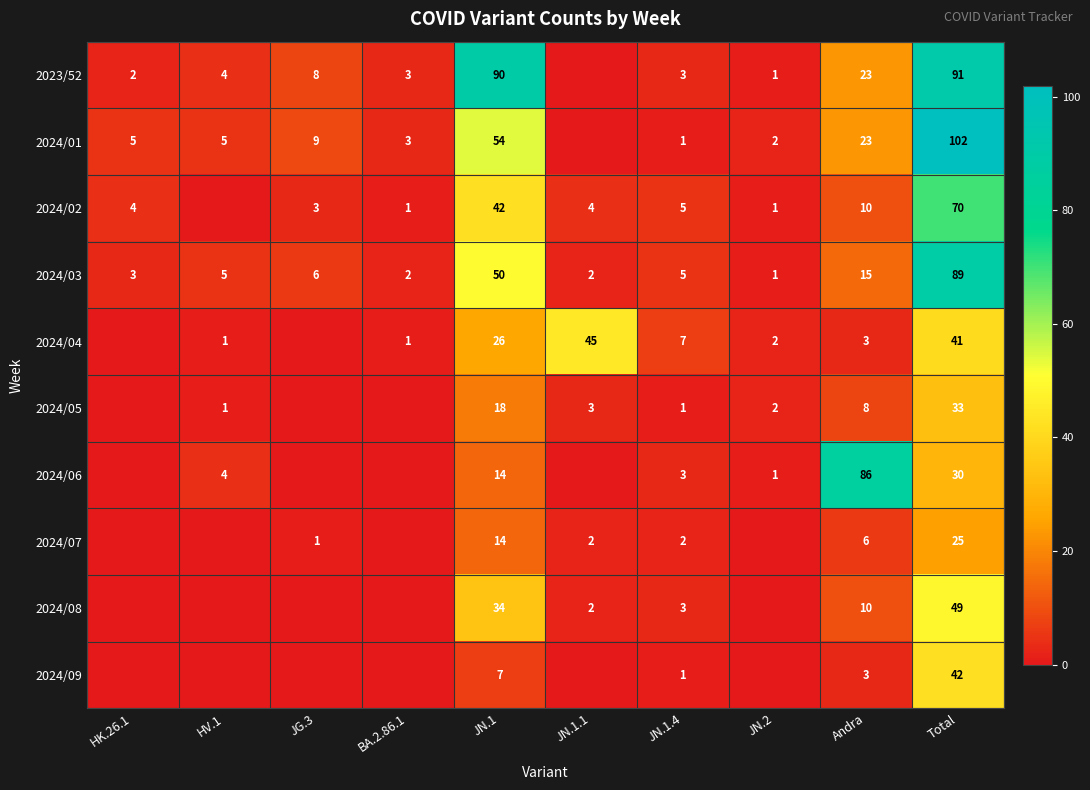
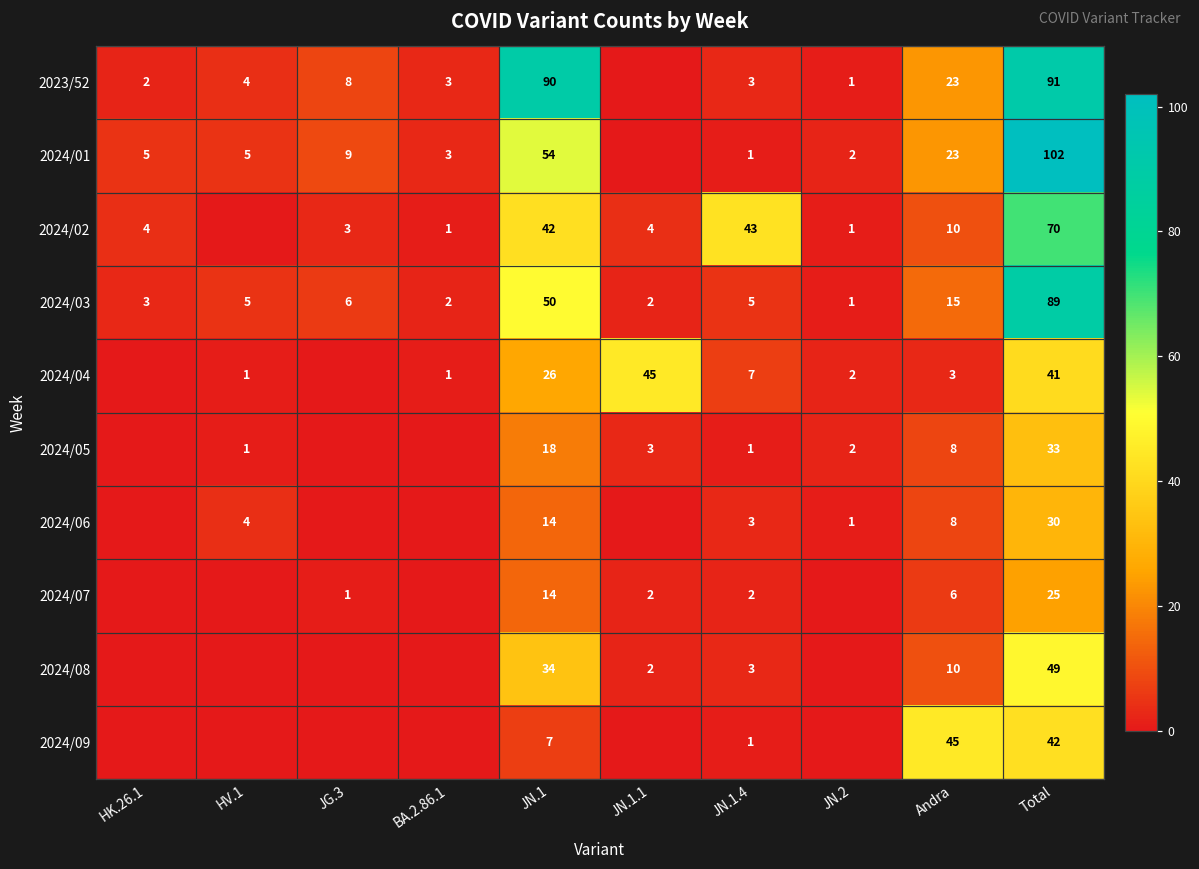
2024/02, JN.1.4: 5 -> 43
2024/06, Andra: 86 -> 8
2024/09, Andra: 3 -> 45
